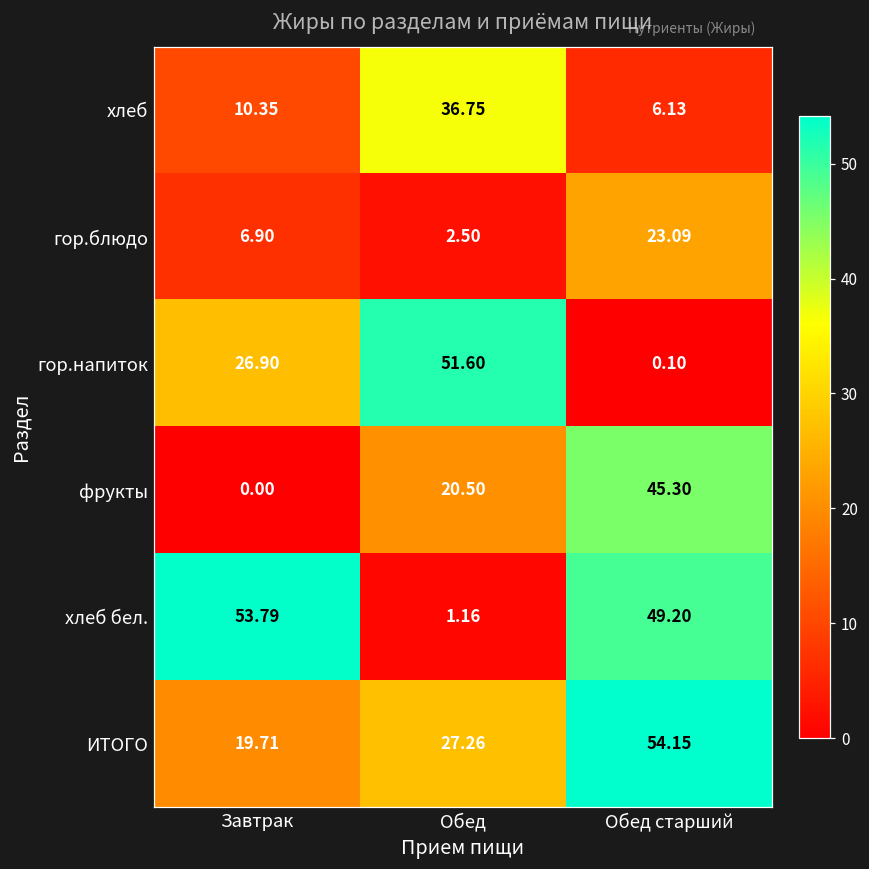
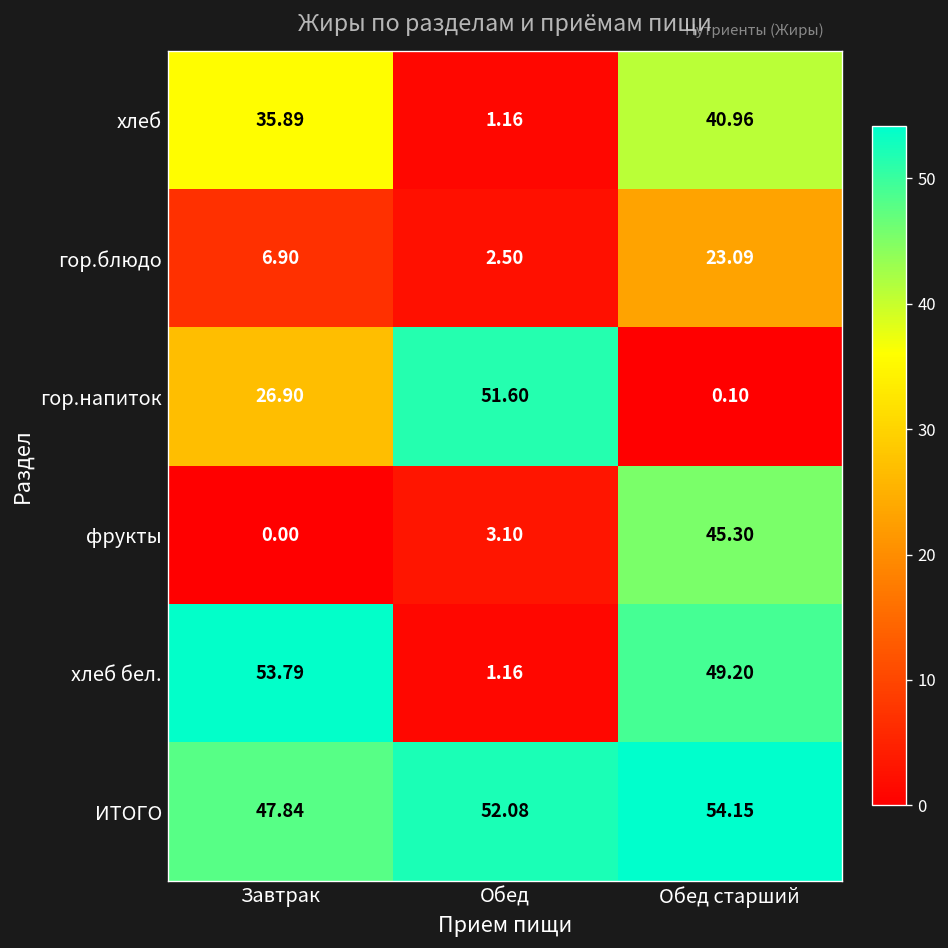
хлеб, Завтрак: 10.35 -> 35.89
хлеб, Обед: 36.75 -> 1.16
хлеб, Обед старший: 6.13 -> 40.96
фрукты, Обед: 20.50 -> 3.10
ИТОГО, Завтрак: 19.71 -> 47.84
ИТОГО, Обед: 27.26 -> 52.08
